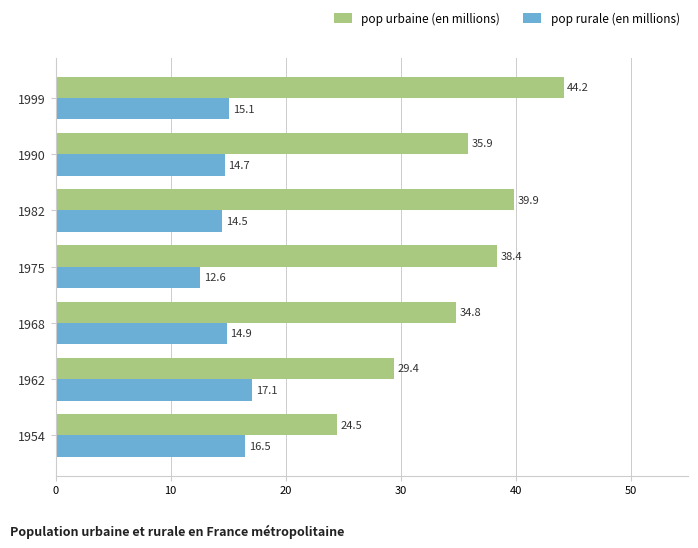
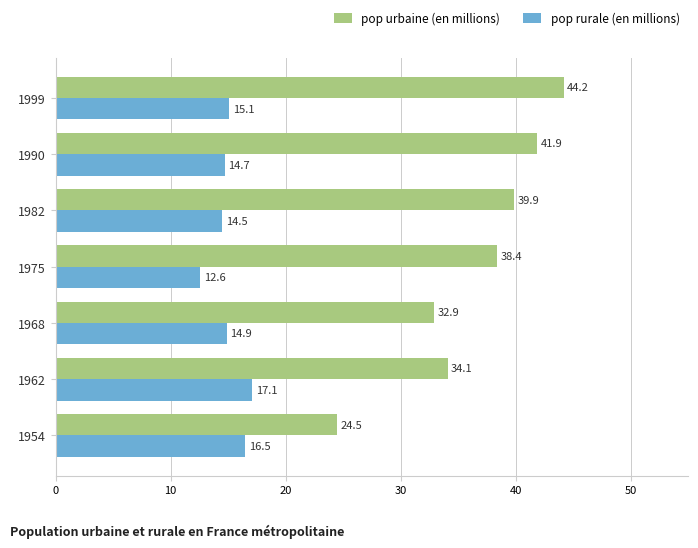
pop urbaine (en millions), 1990: 35.9 -> 41.9
pop urbaine (en millions), 1968: 34.8 -> 32.9
pop urbaine (en millions), 1962: 29.4 -> 34.1
